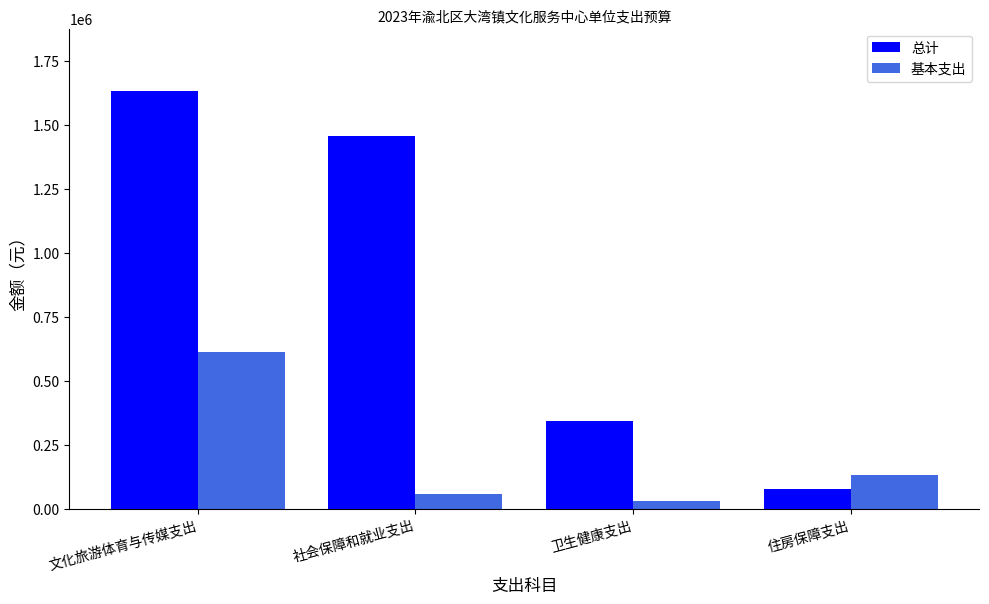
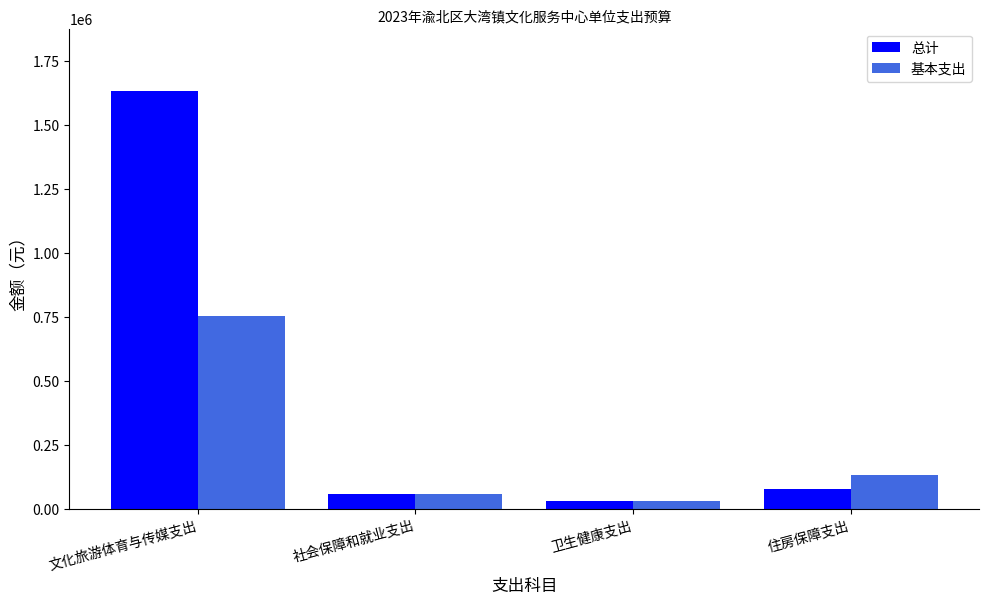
基本支出, 文化旅游体育与传媒支出: 610000 -> 750000
总计, 社会保障和就业支出: 1460000 -> 60000
总计, 卫生健康支出: 340000 -> 30000
